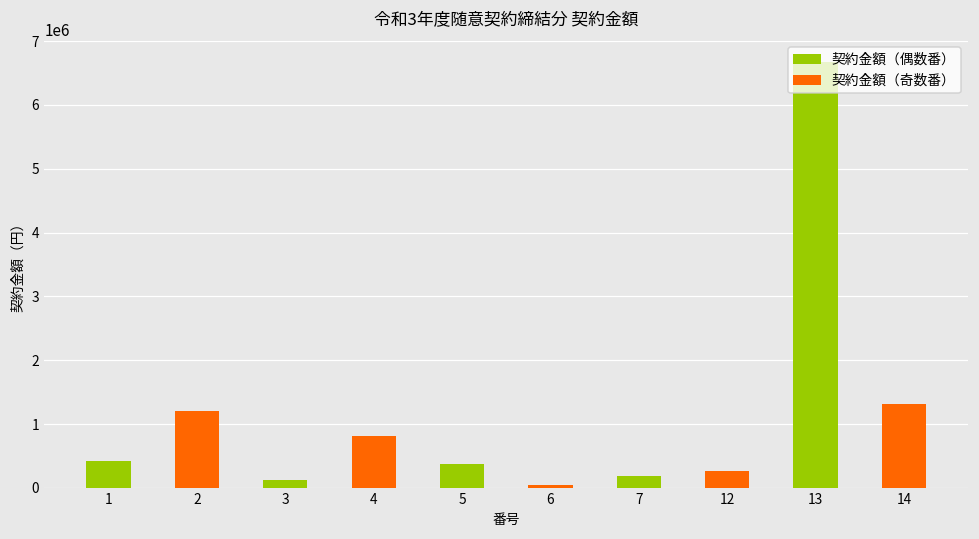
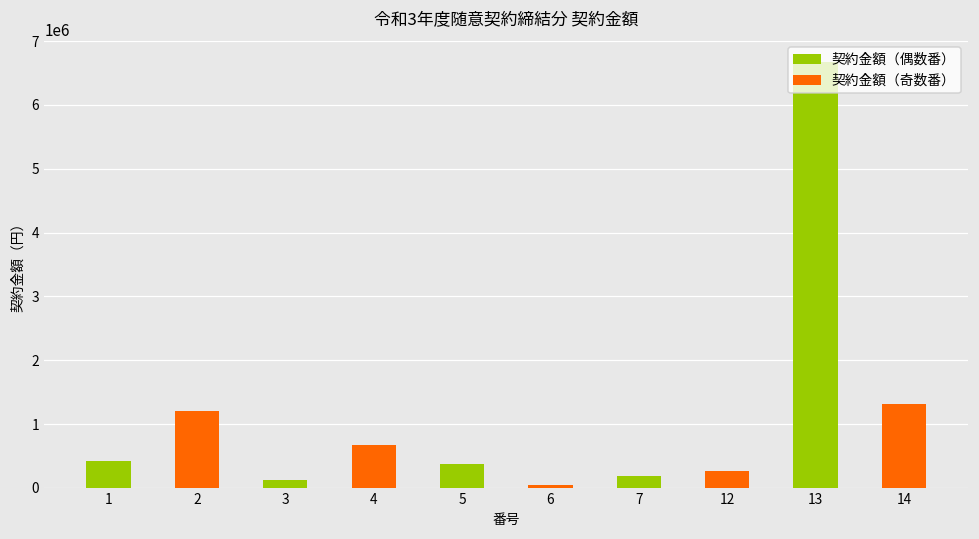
契約金額（奇数番）, 4: 800000 -> 700000
